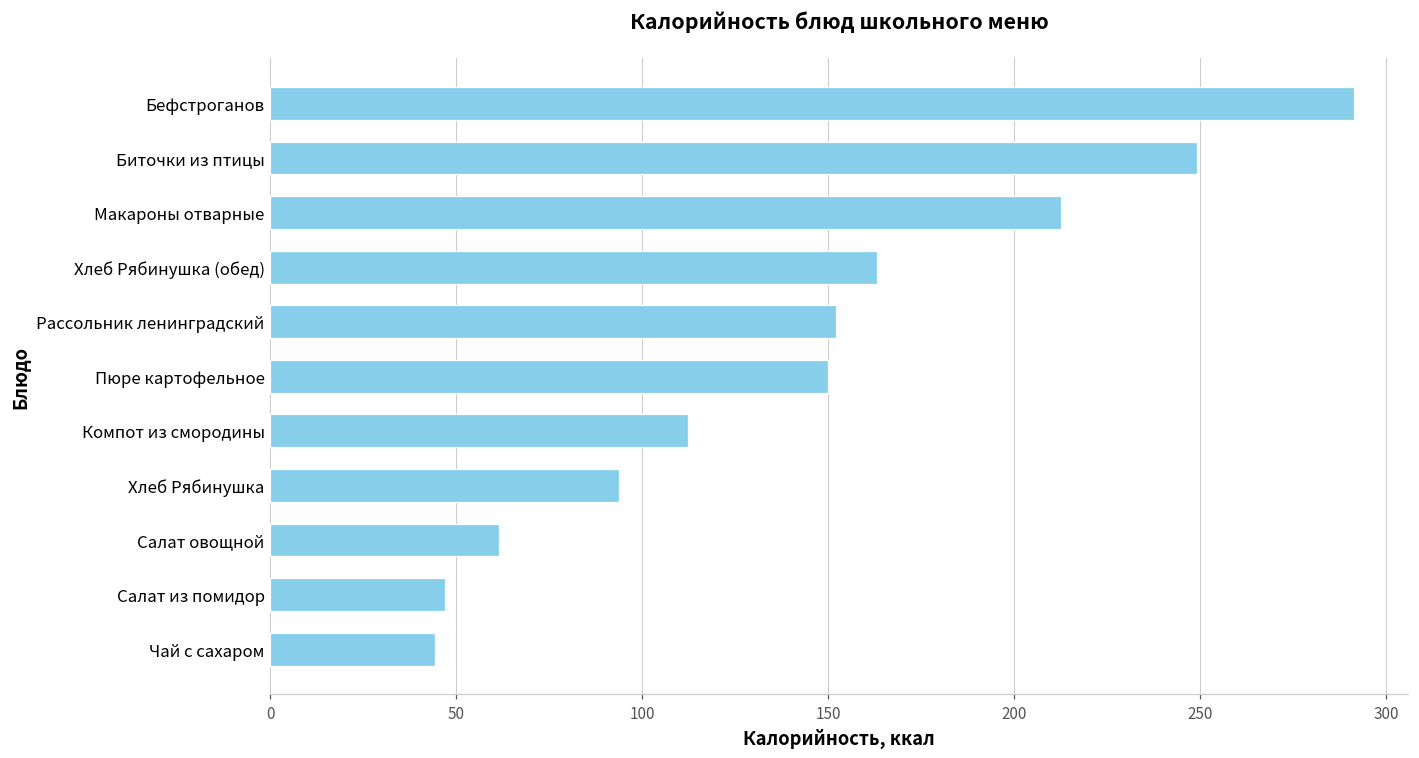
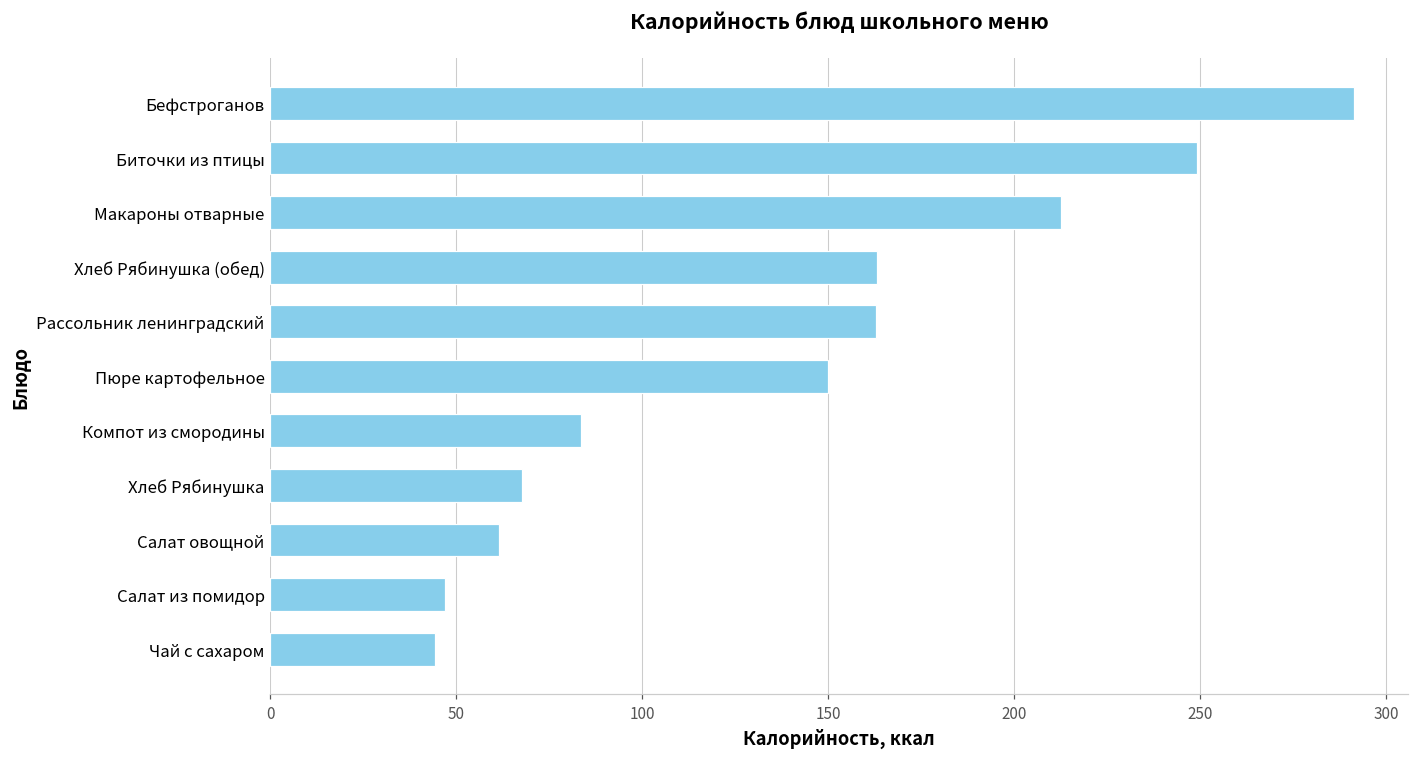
Рассольник ленинградский: 152 -> 163
Компот из смородины: 112 -> 84
Хлеб Рябинушка: 94 -> 68
